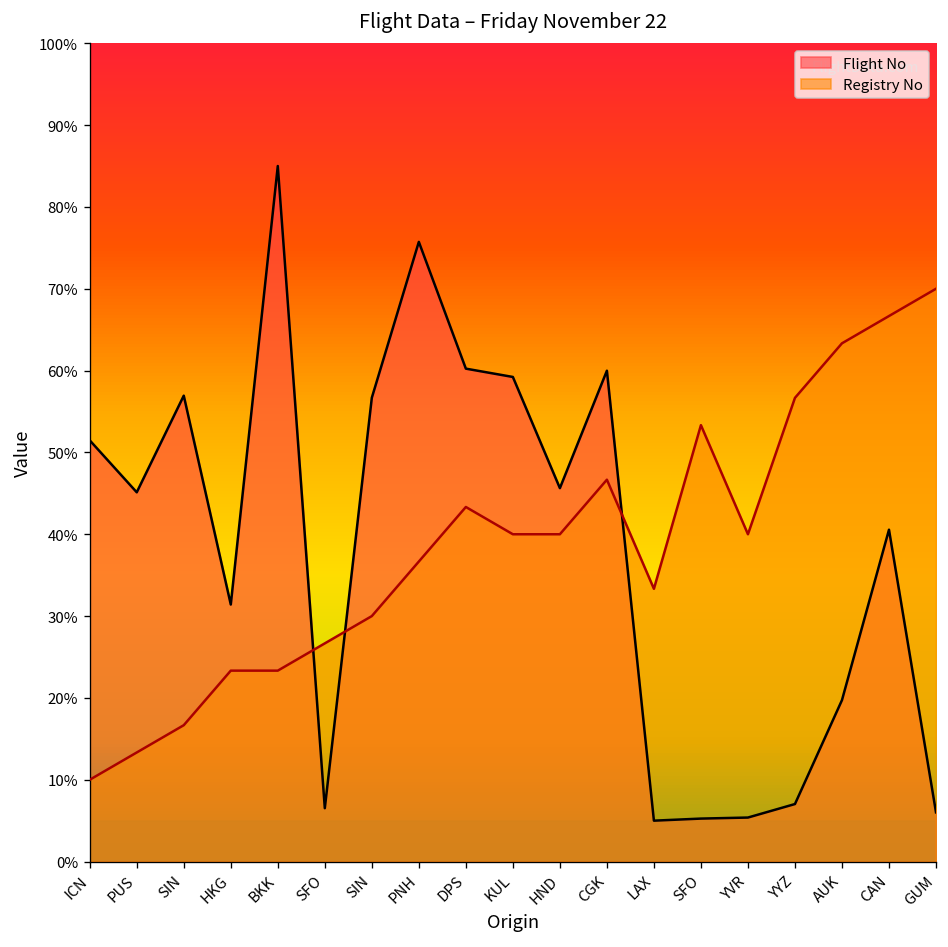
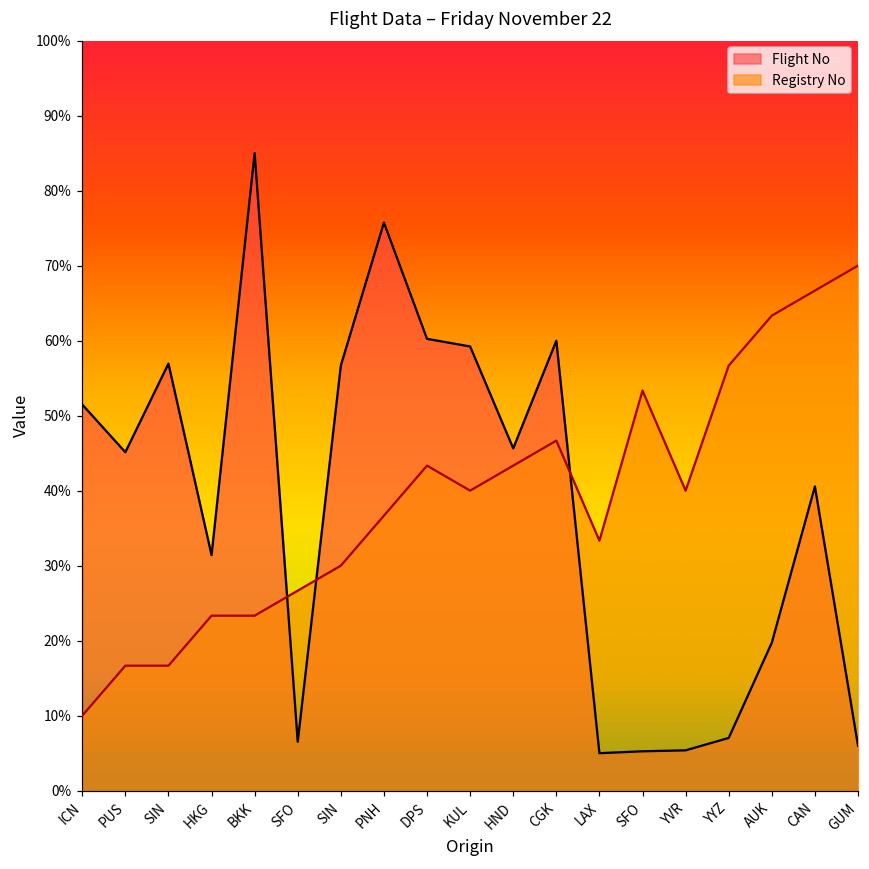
Registry No, PUS: 13% -> 17%
Registry No, HND: 40% -> 43%
